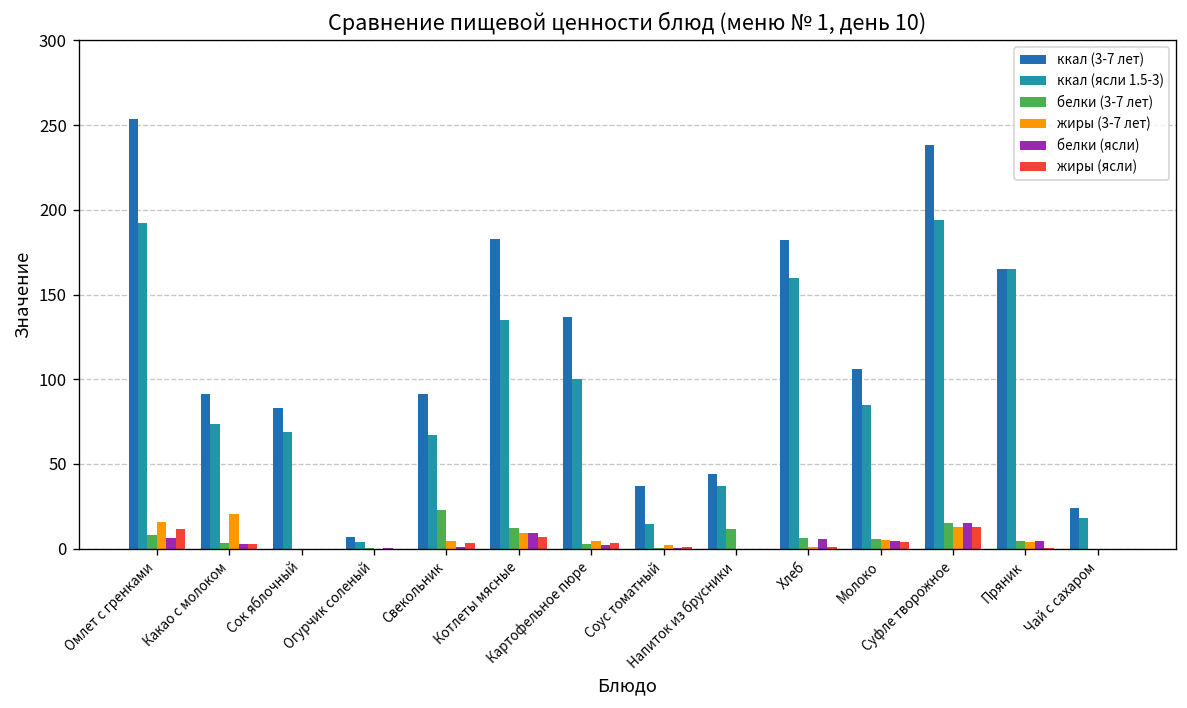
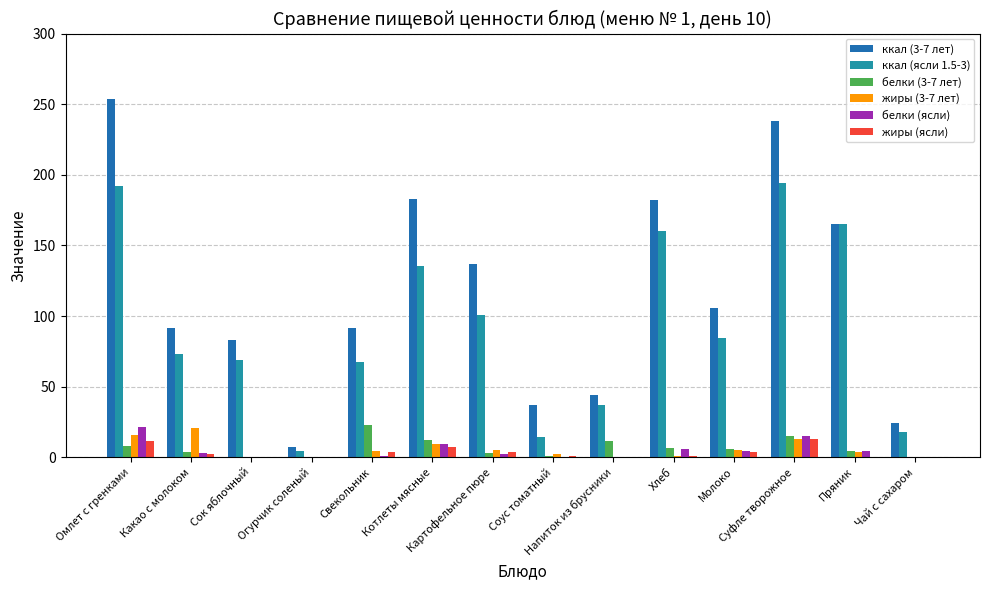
белки (ясли), Омлет с гренками: 6 -> 21
